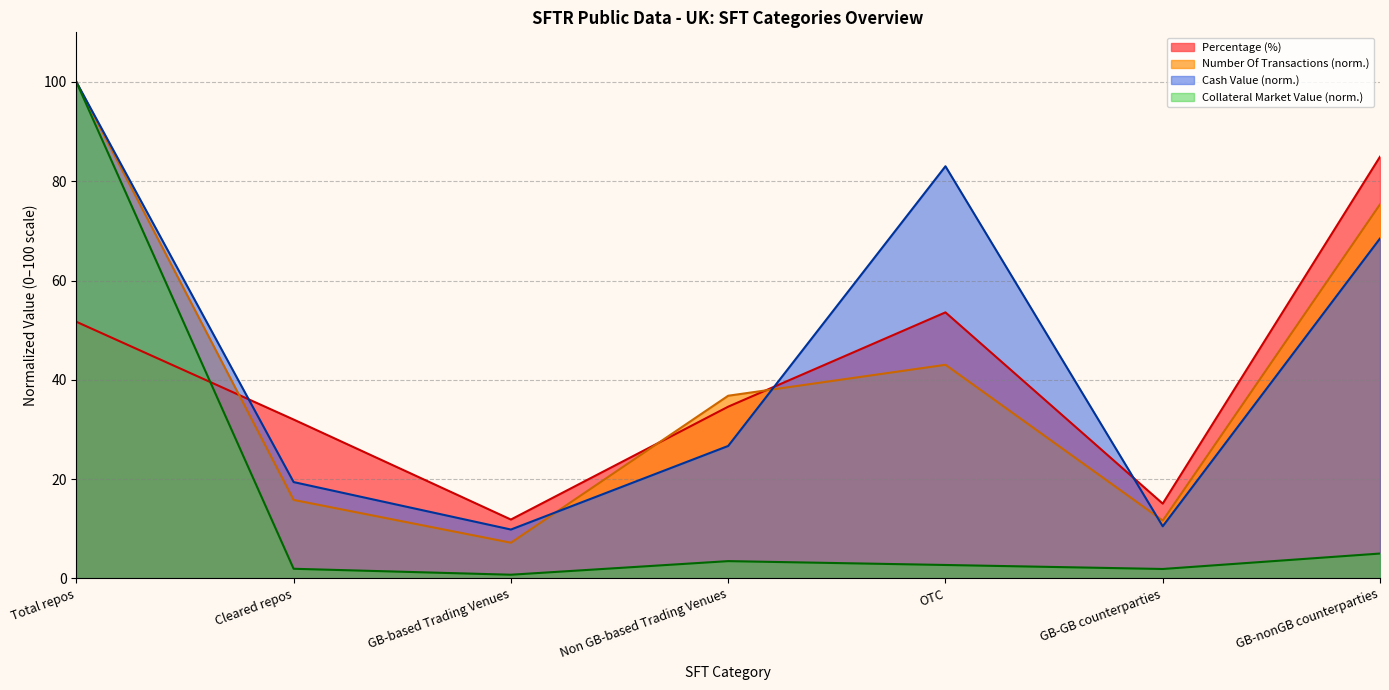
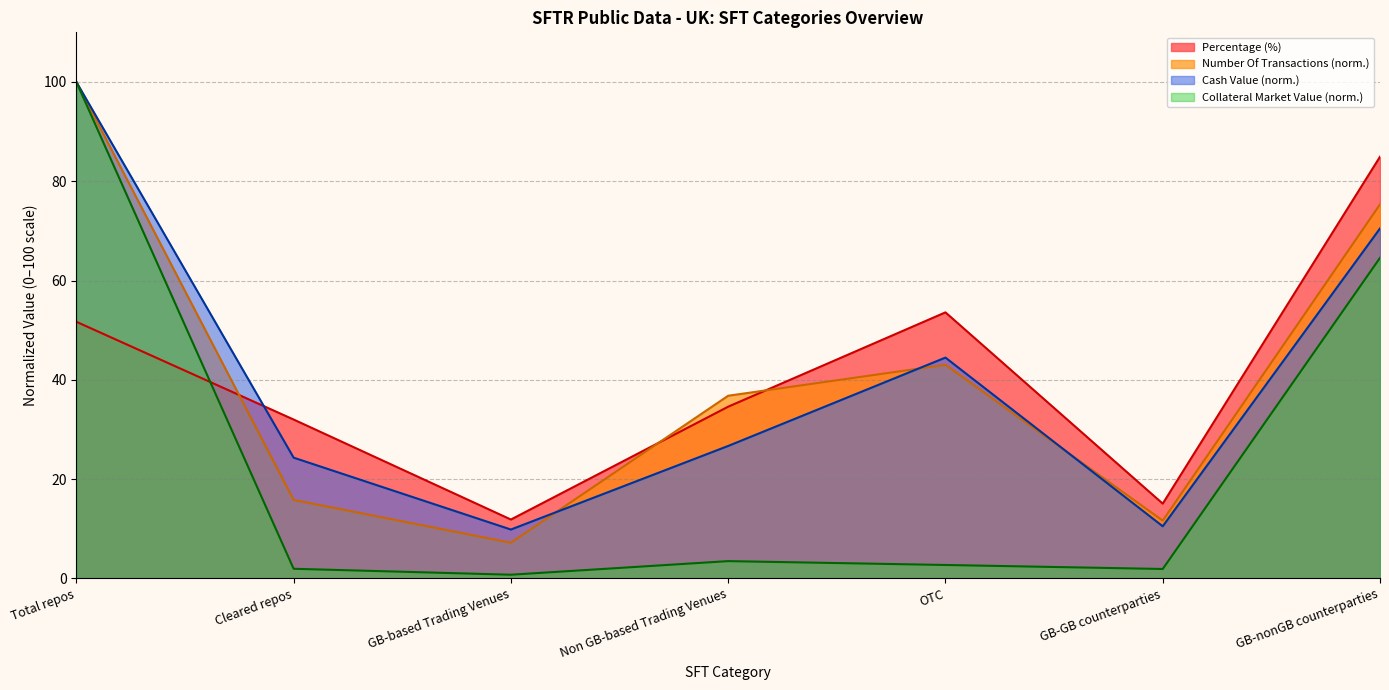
Cash Value (norm.), Cleared repos: 19 -> 24
Cash Value (norm.), OTC: 83 -> 44
Cash Value (norm.), GB-nonGB counterparties: 68 -> 70
Collateral Market Value (norm.), GB-nonGB counterparties: 5 -> 65
